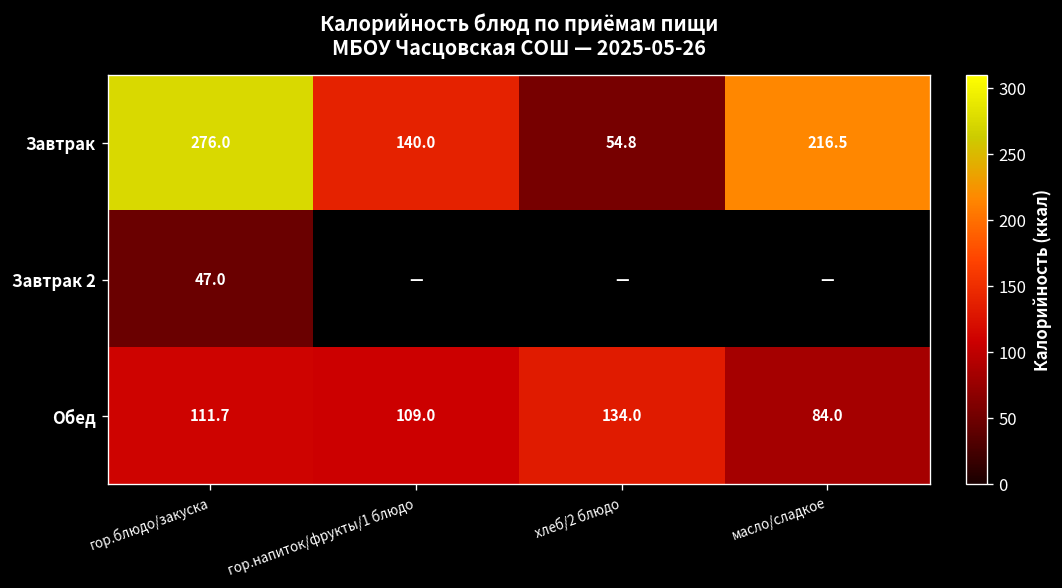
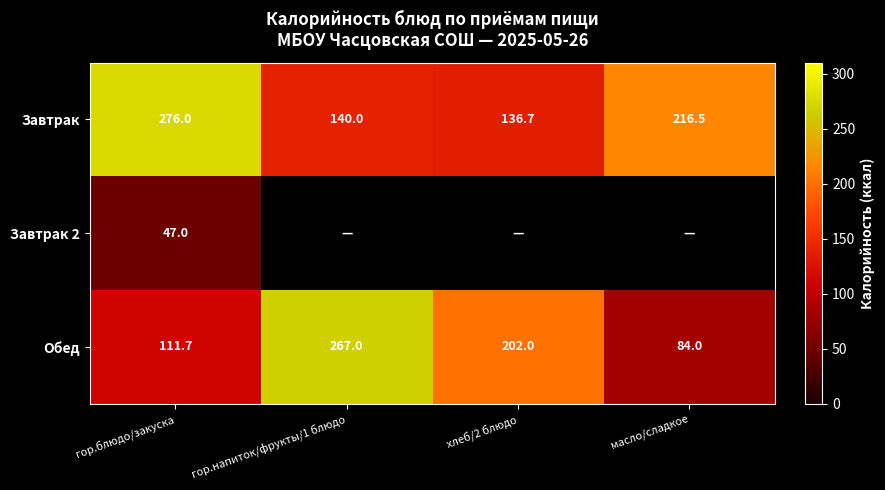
Завтрак, хлеб/2 блюдо: 54.8 -> 136.7
Обед, гор.напиток/фрукты/1 блюдо: 109.0 -> 267.0
Обед, хлеб/2 блюдо: 134.0 -> 202.0
